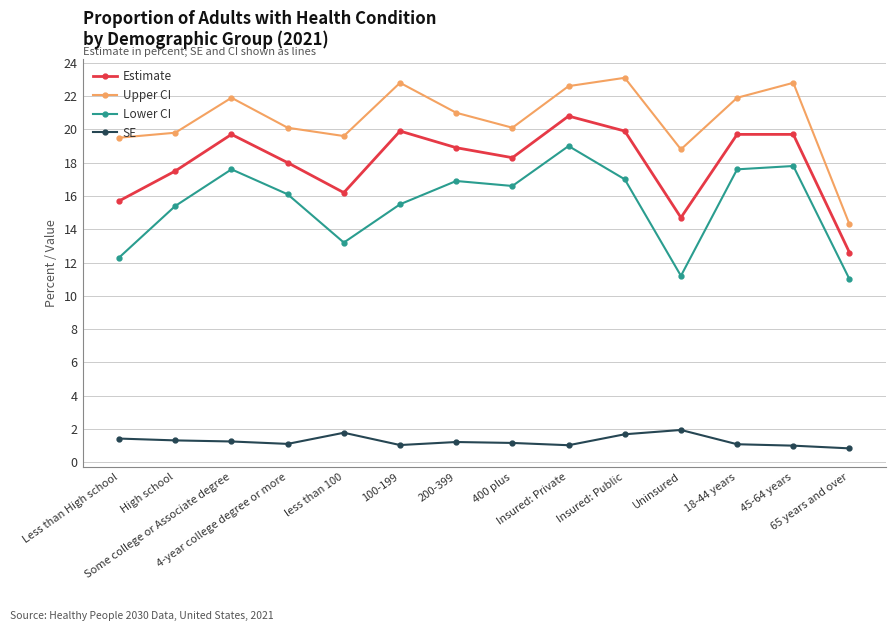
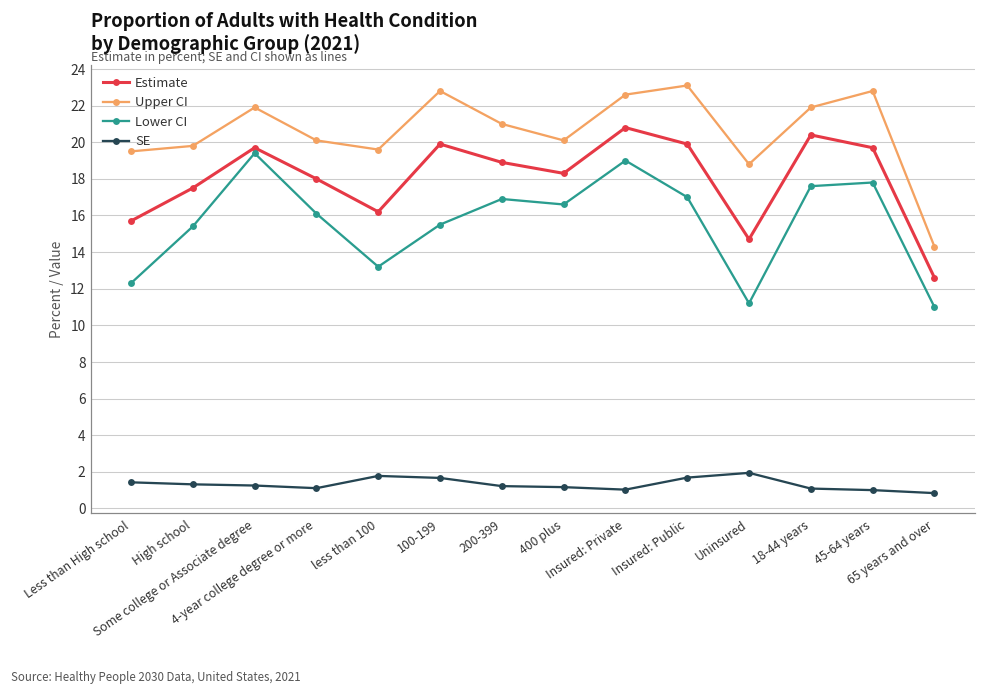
Lower CI, Some college or Associate degree: 17.6 -> 19.4
SE, 100-199: 1.0 -> 1.7
Estimate, 18-44 years: 19.7 -> 20.4
